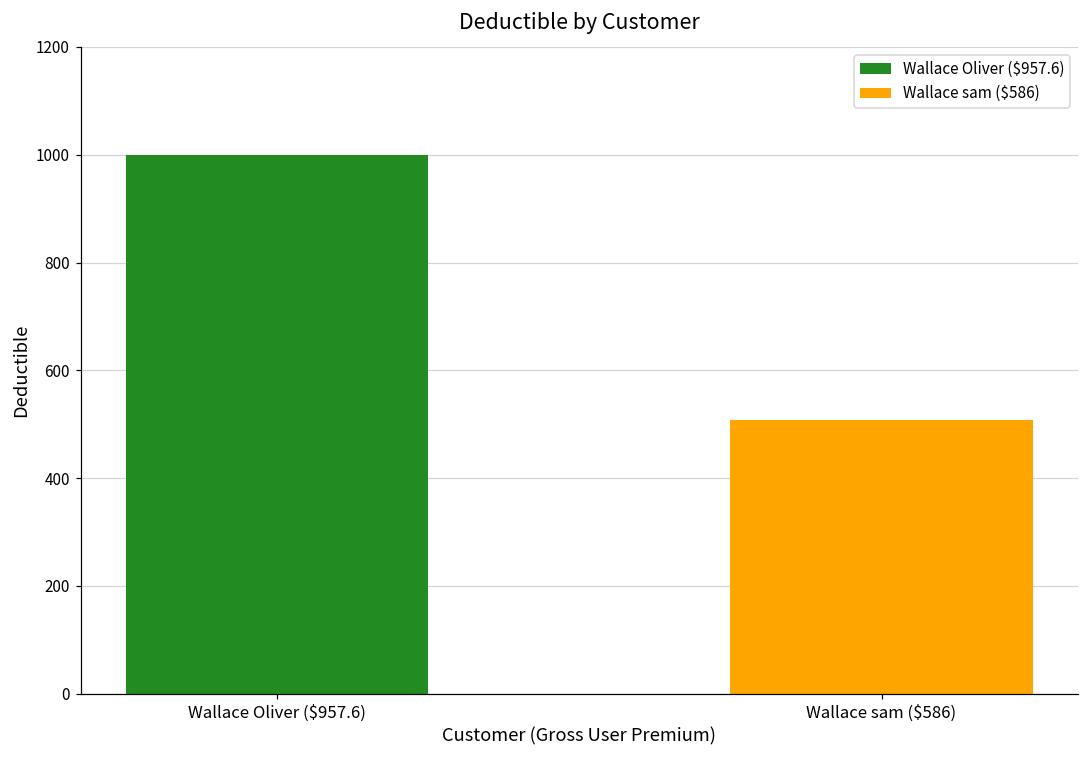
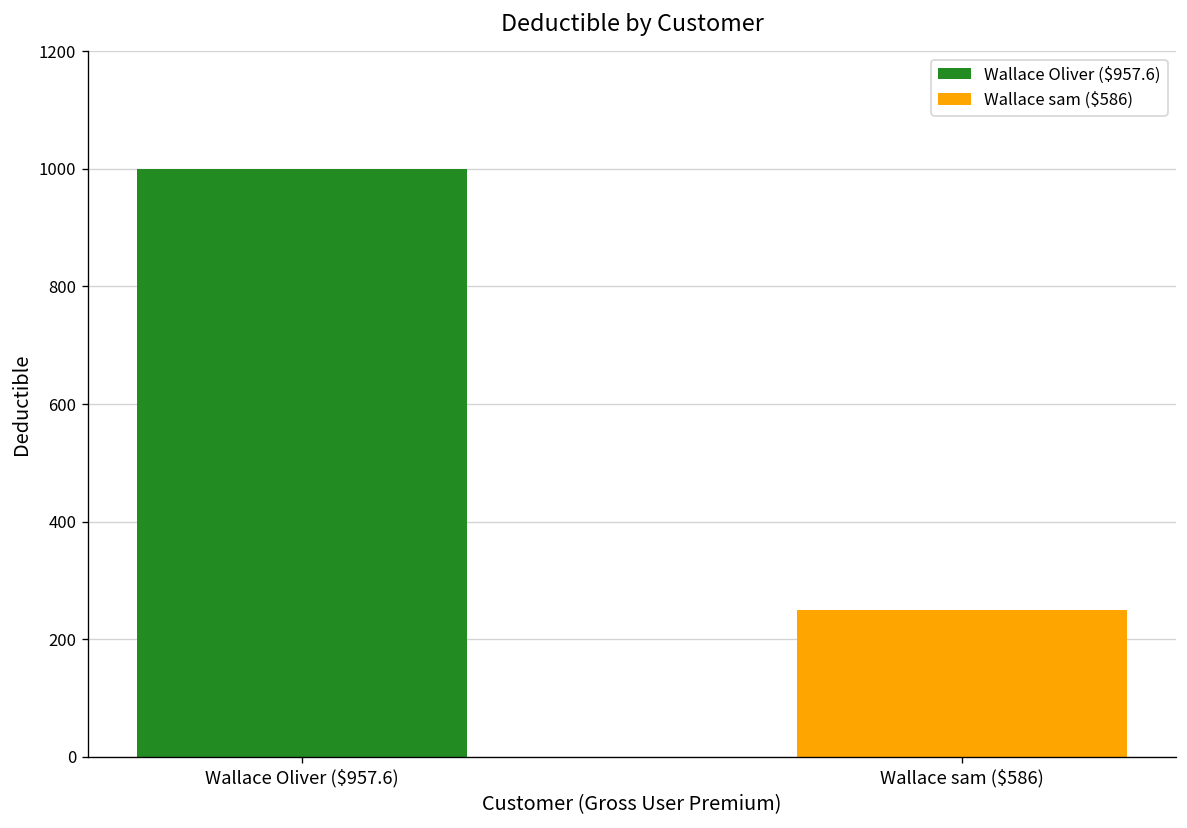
Wallace sam ($586): 510 -> 250
